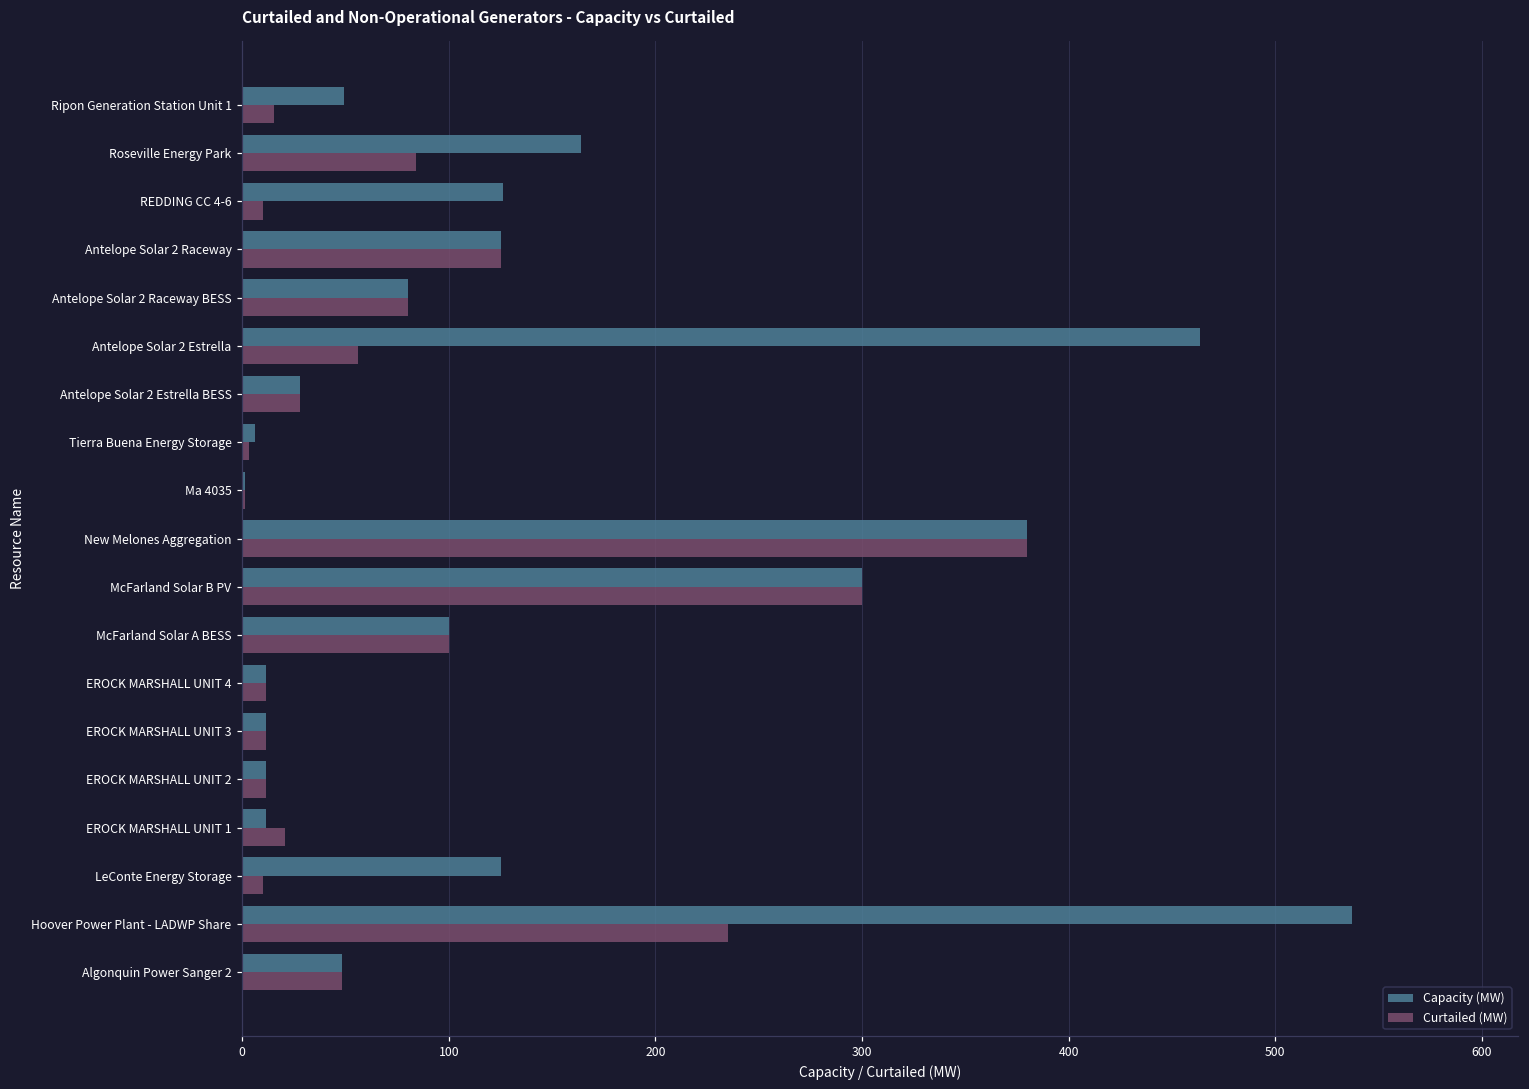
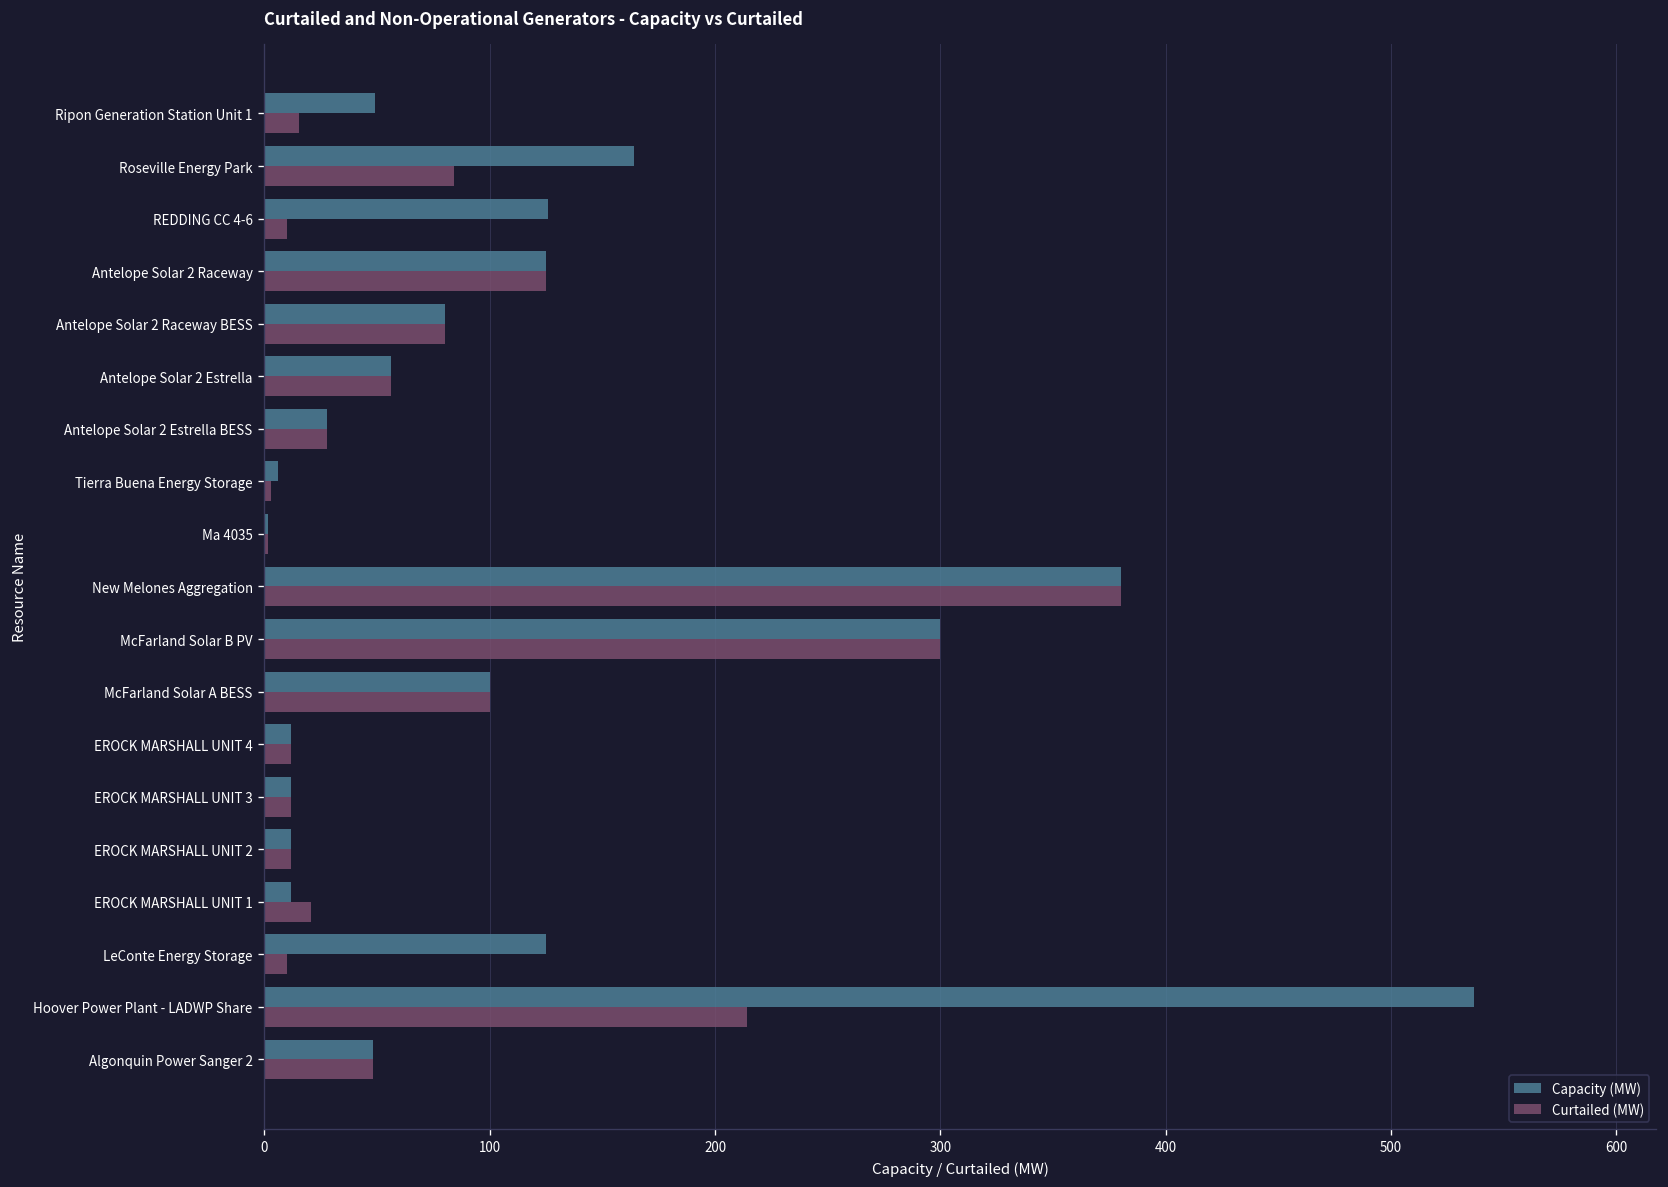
Capacity (MW), Antelope Solar 2 Estrella: 464 -> 56
Curtailed (MW), Hoover Power Plant - LADWP Share: 235 -> 214
